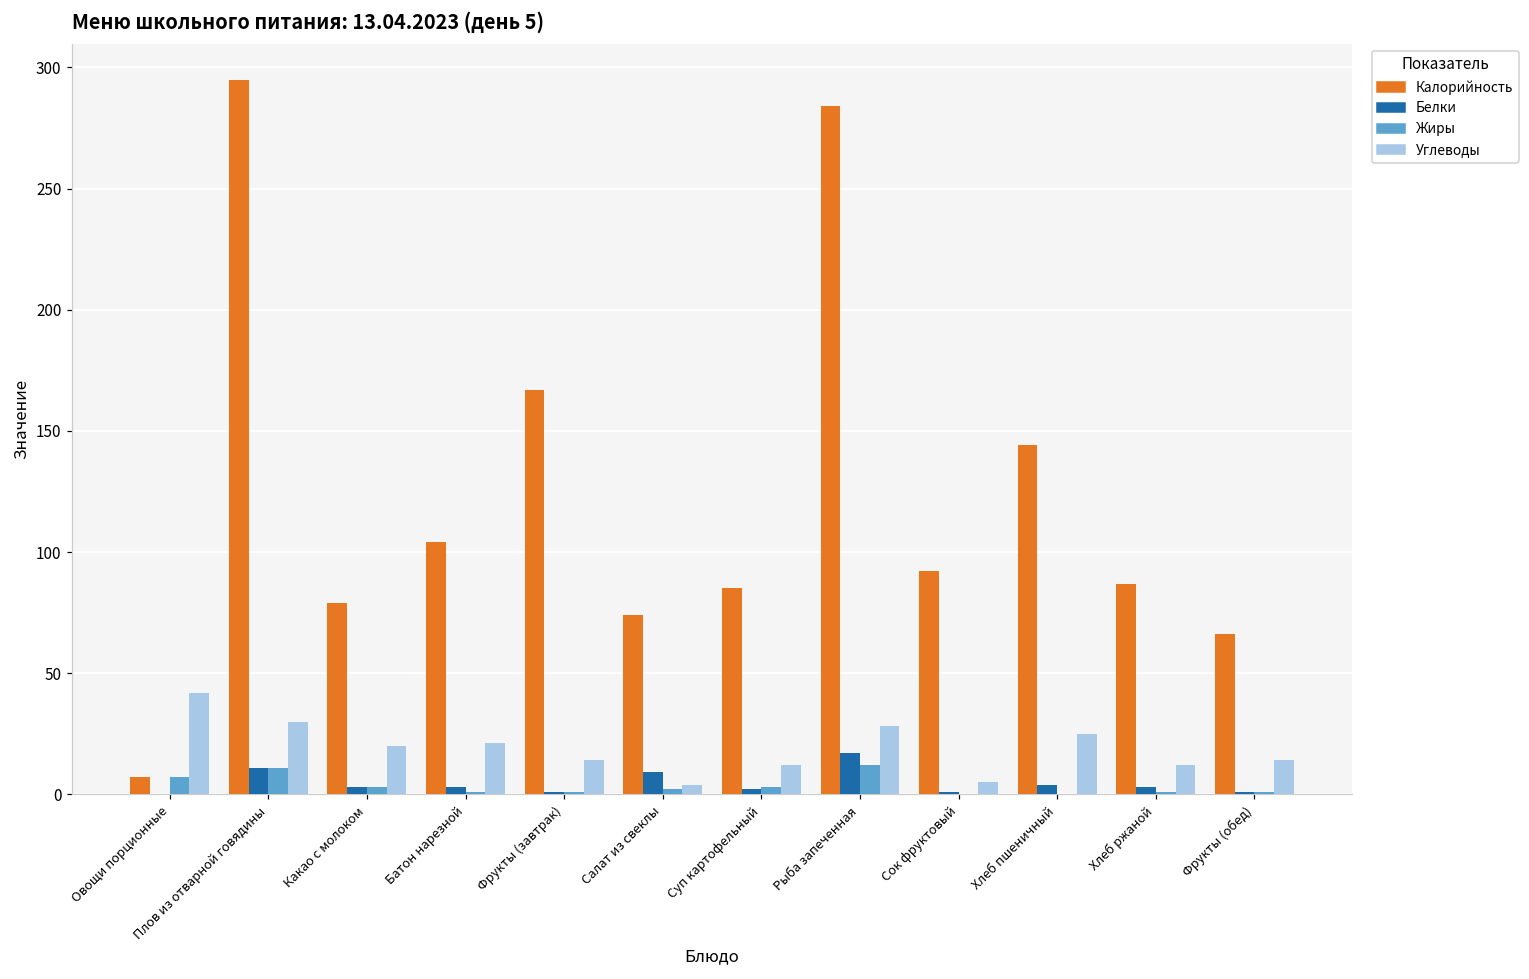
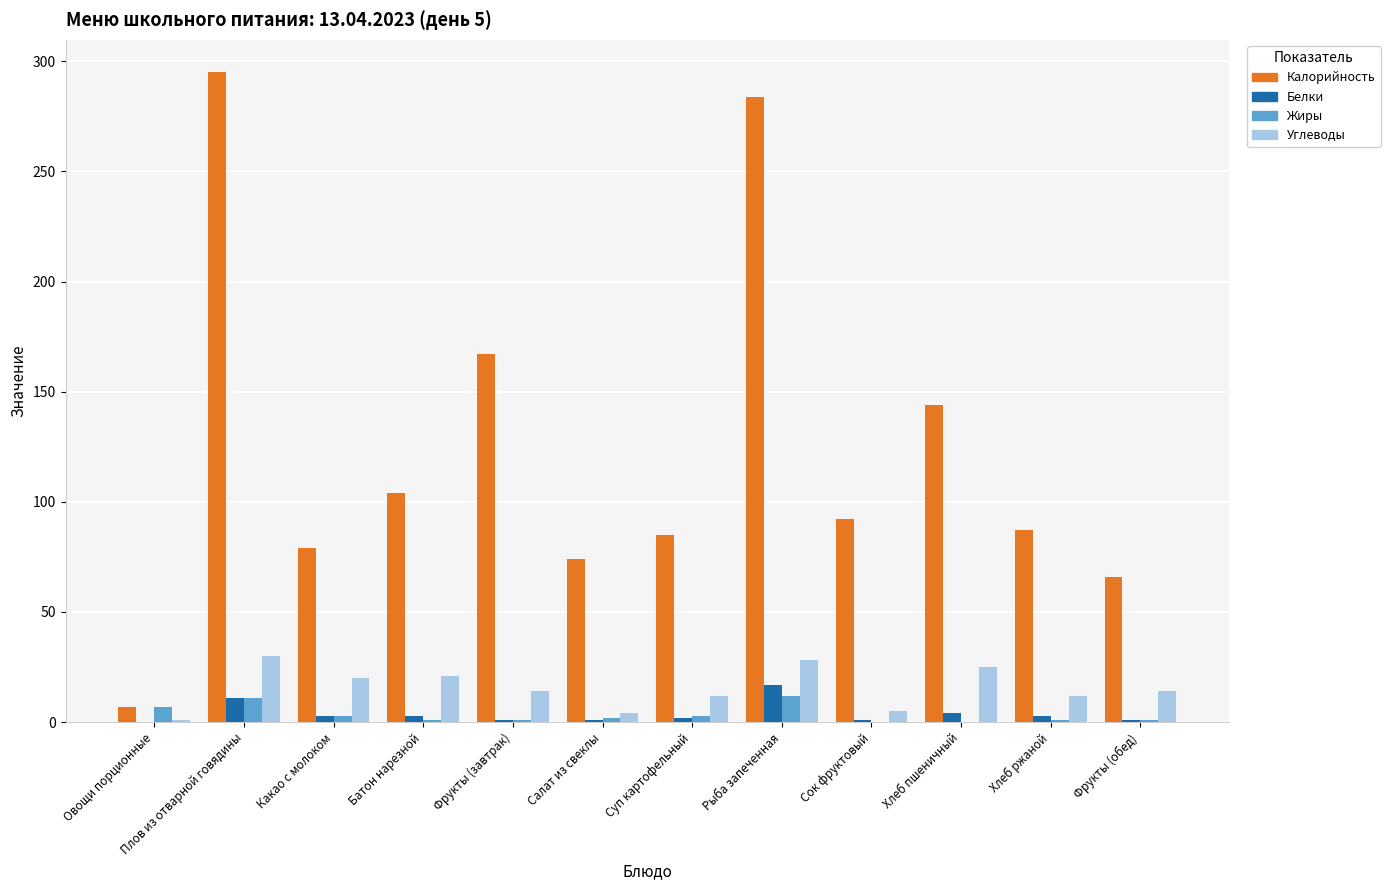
Углеводы, Овощи порционные: 42 -> 1
Белки, Салат из свеклы: 9 -> 1
